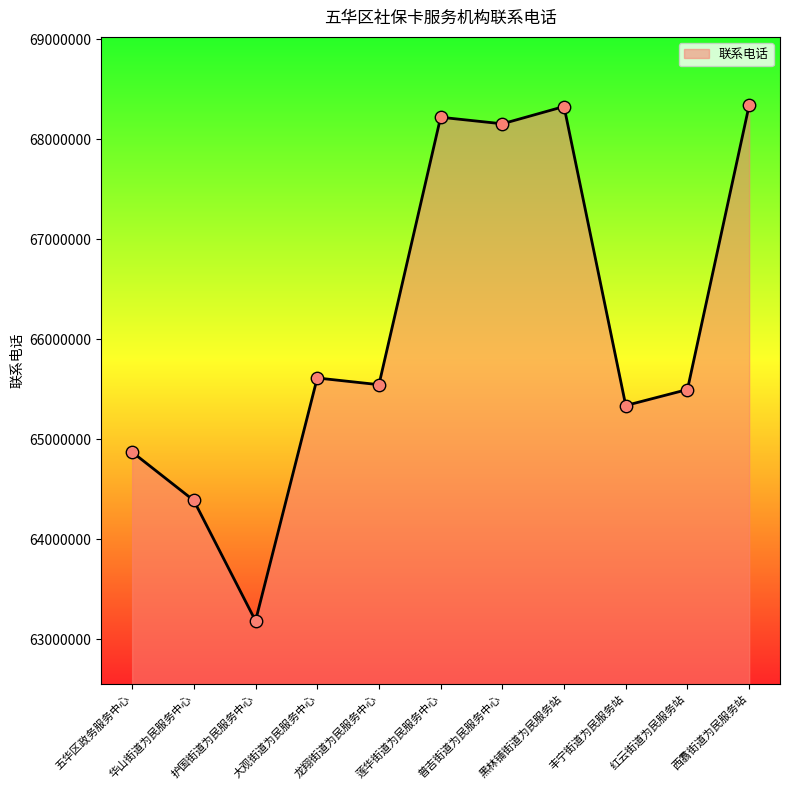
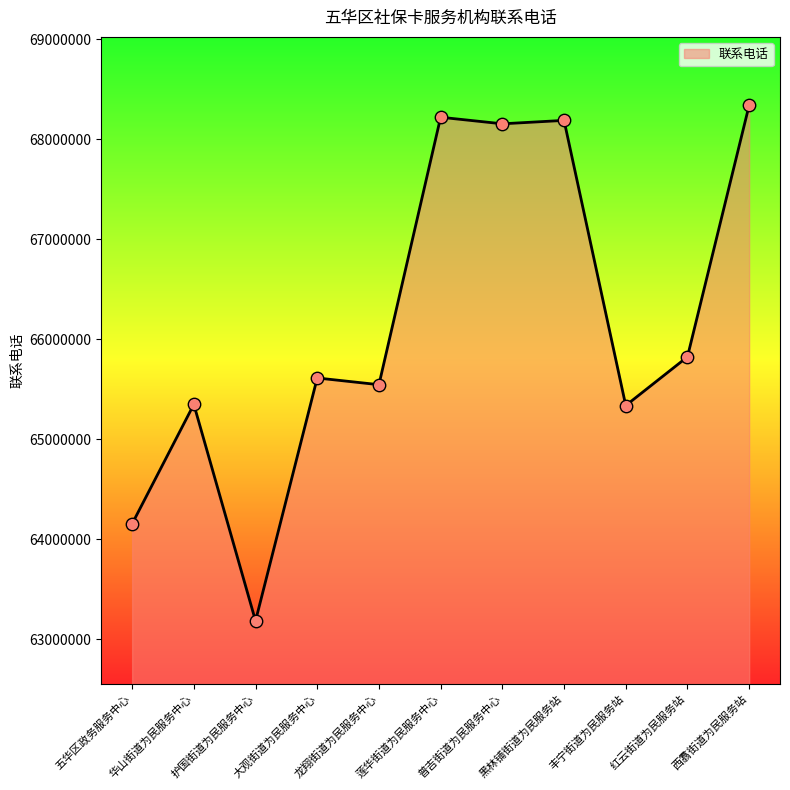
五华区政务服务中心: 64870000 -> 64150000
华山街道为民服务中心: 64390000 -> 65350000
黑林铺街道为民服务站: 68330000 -> 68190000
红云街道为民服务站: 65500000 -> 65820000
